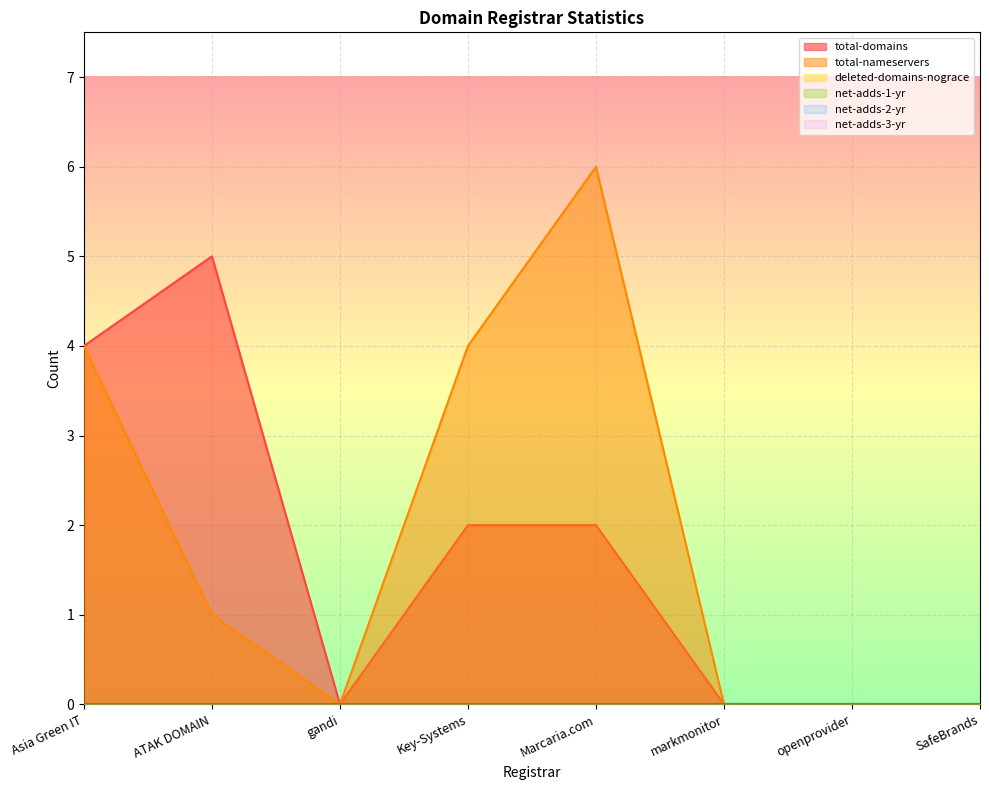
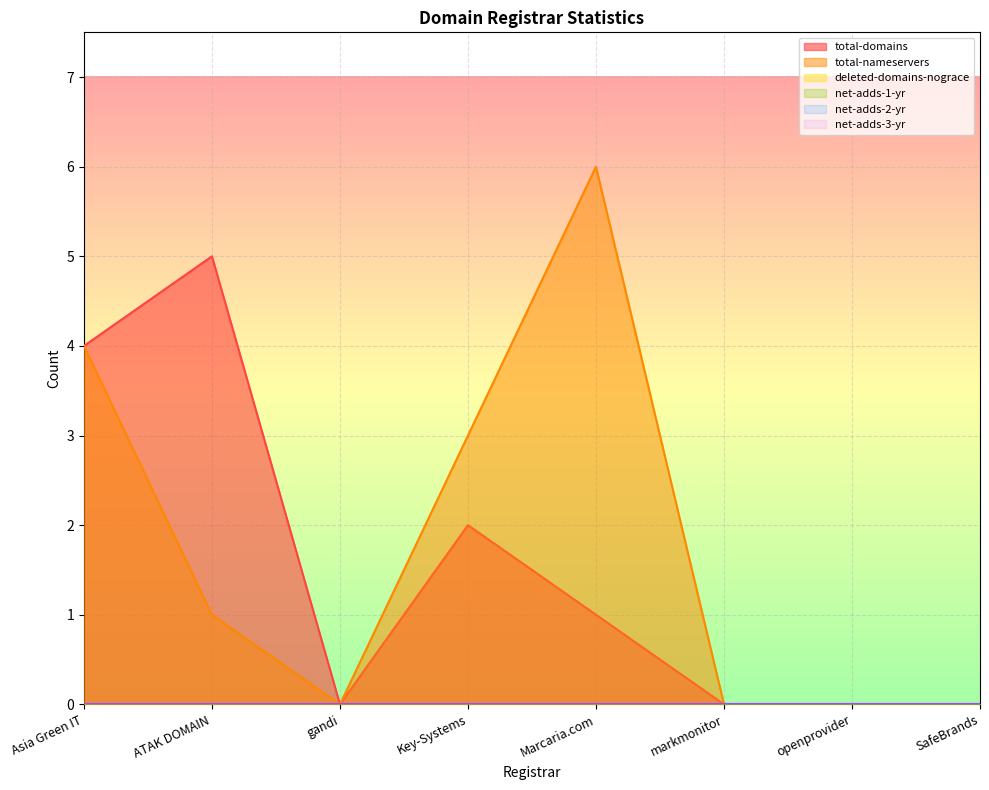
total-nameservers, Key-Systems: 4 -> 3
total-domains, Marcaria.com: 2 -> 1
